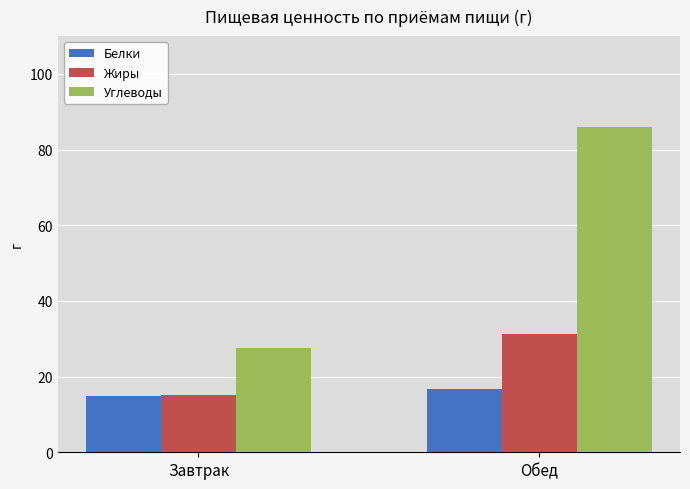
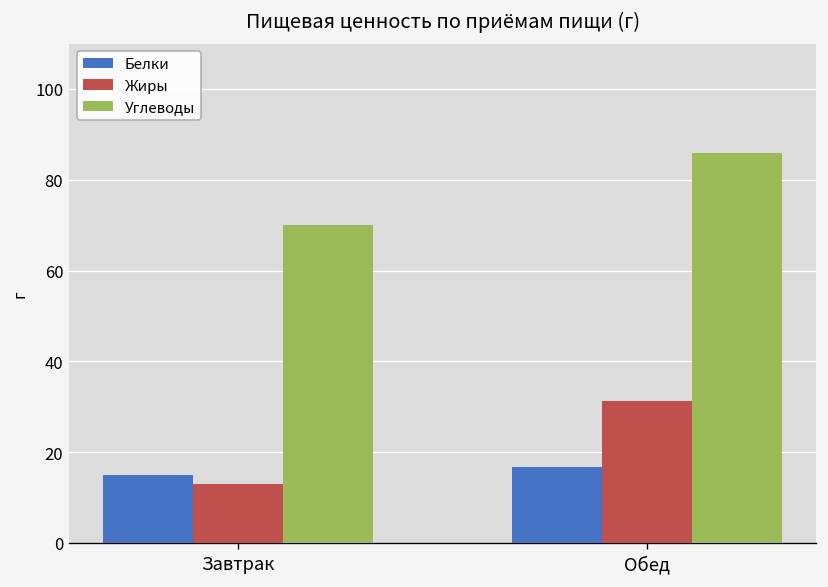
Жиры, Завтрак: 15 -> 13
Углеводы, Завтрак: 27 -> 70
